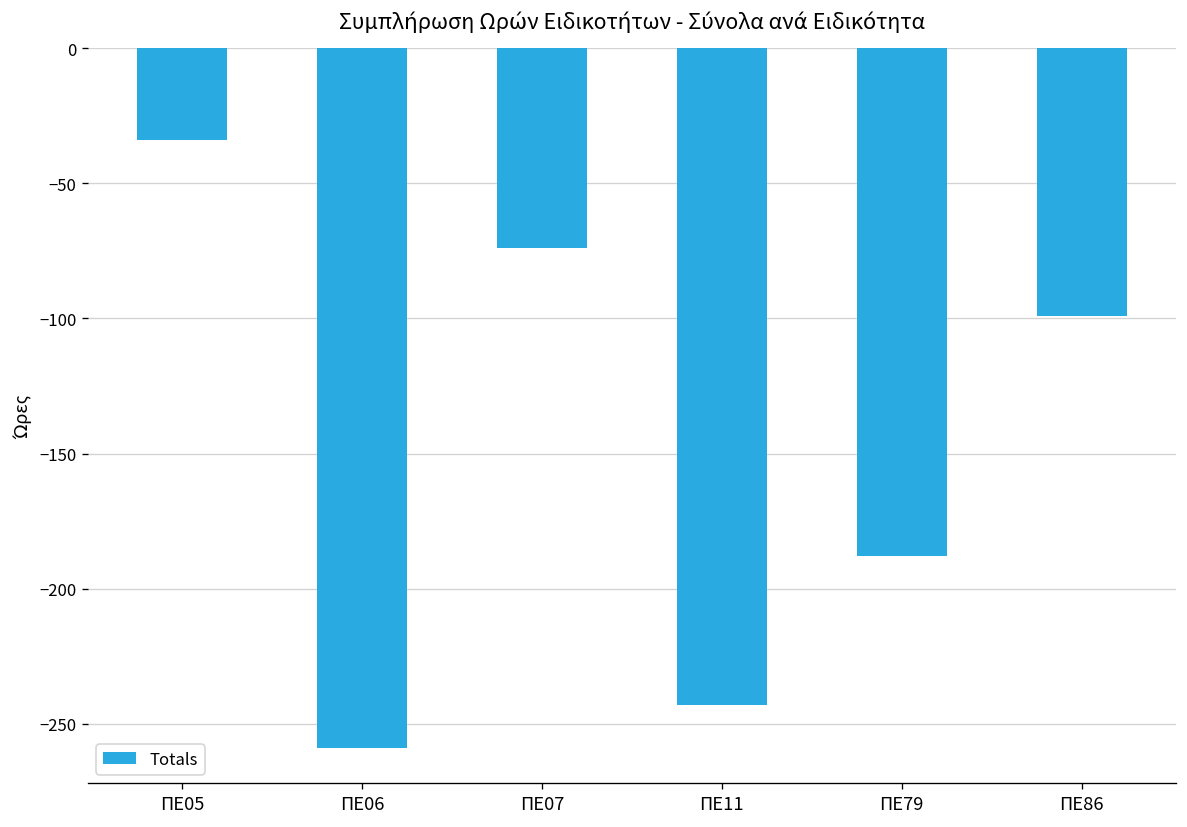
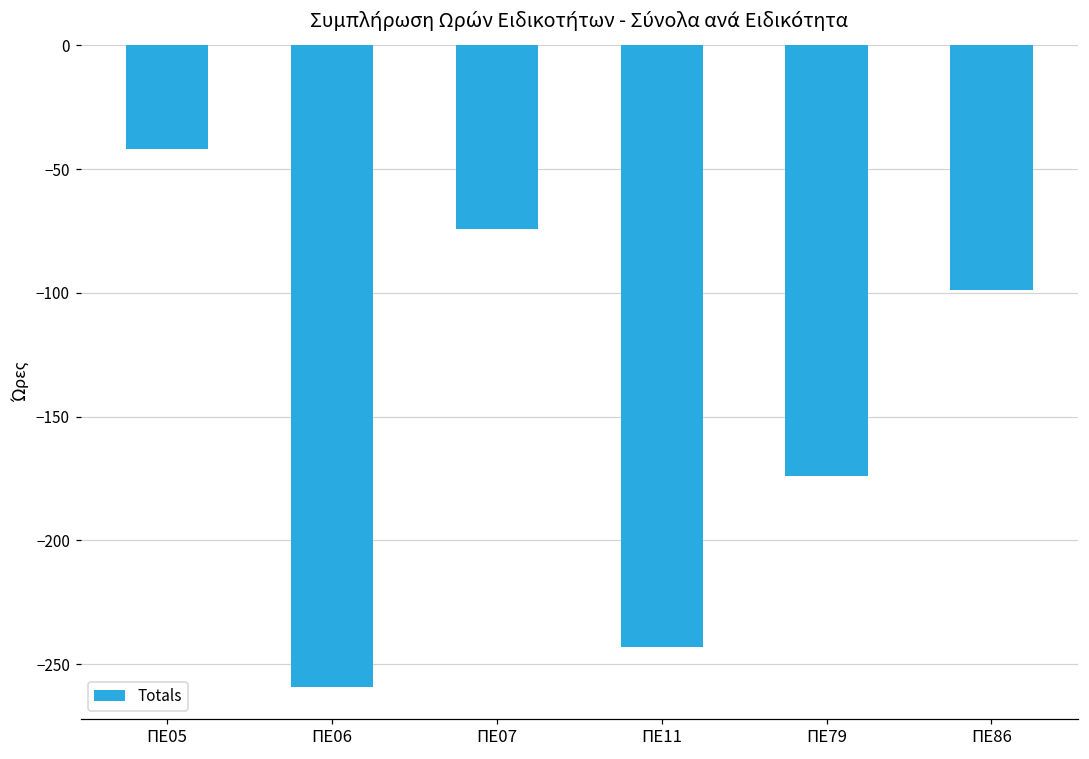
ΠΕ05: -34 -> -42
ΠΕ79: -188 -> -174
